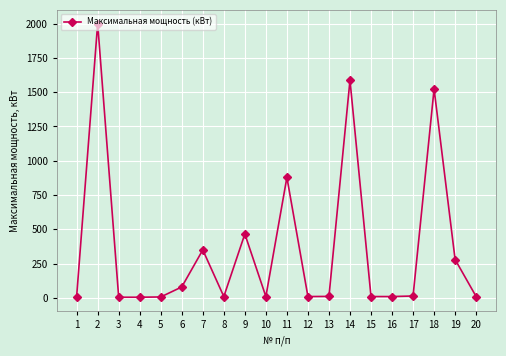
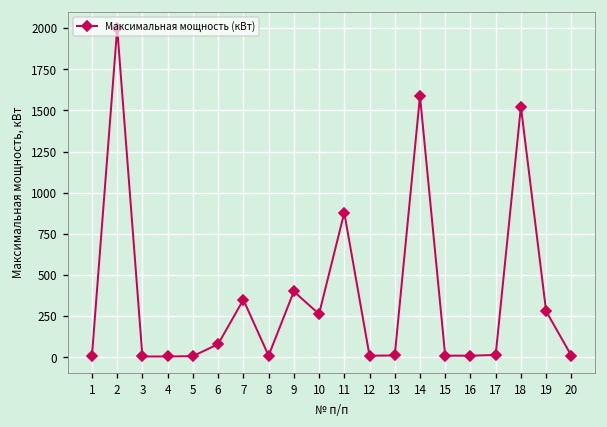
9: 470 -> 400
10: 10 -> 260
